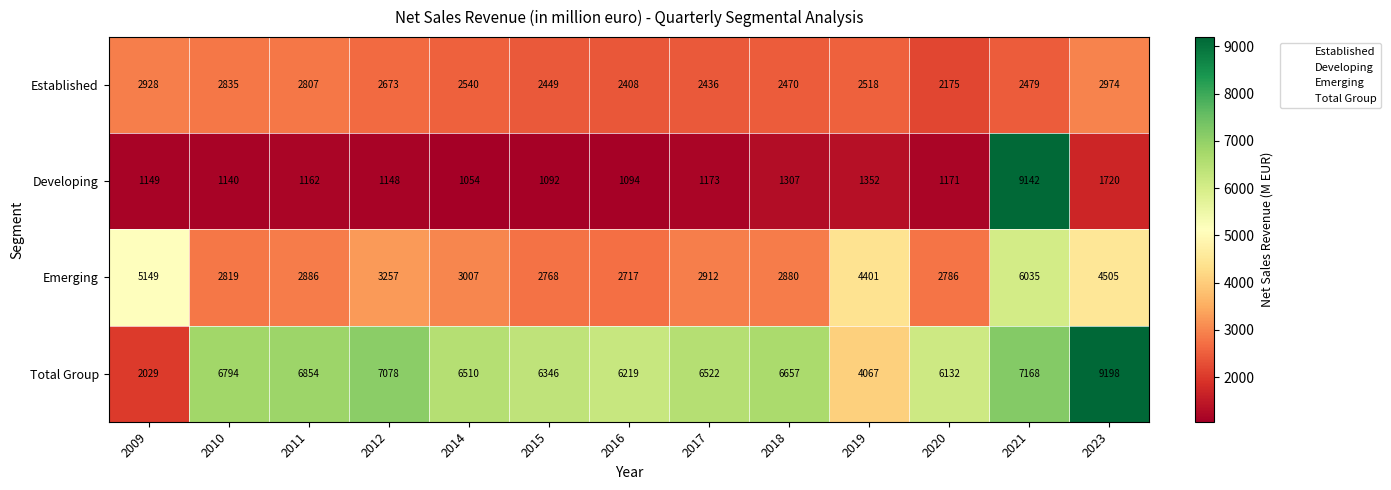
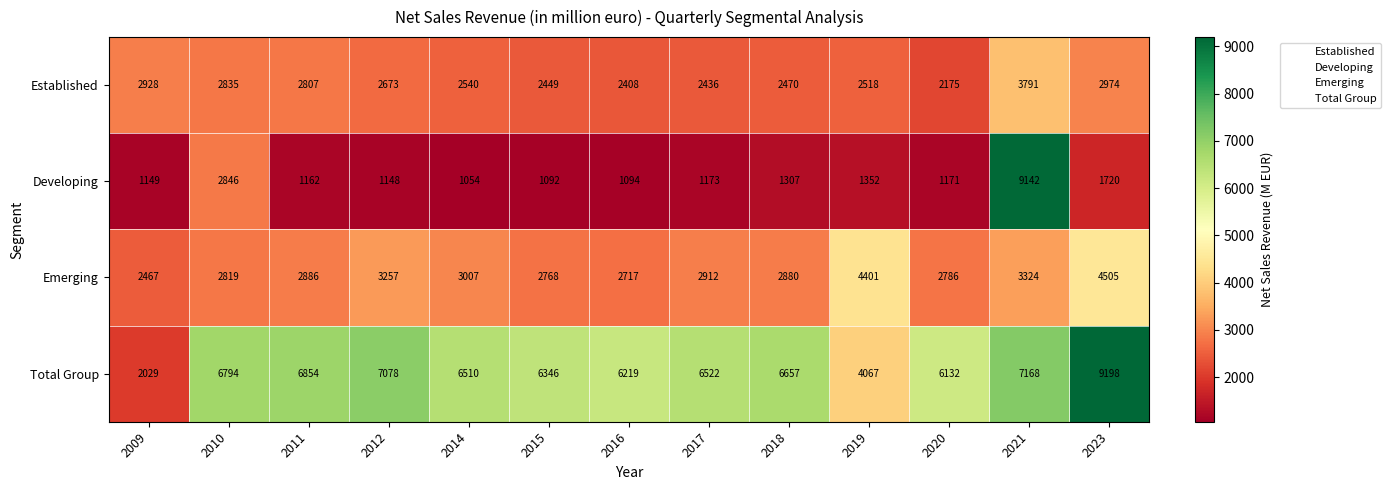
Established, 2021: 2479 -> 3791
Developing, 2010: 1140 -> 2846
Emerging, 2009: 5149 -> 2467
Emerging, 2021: 6035 -> 3324
